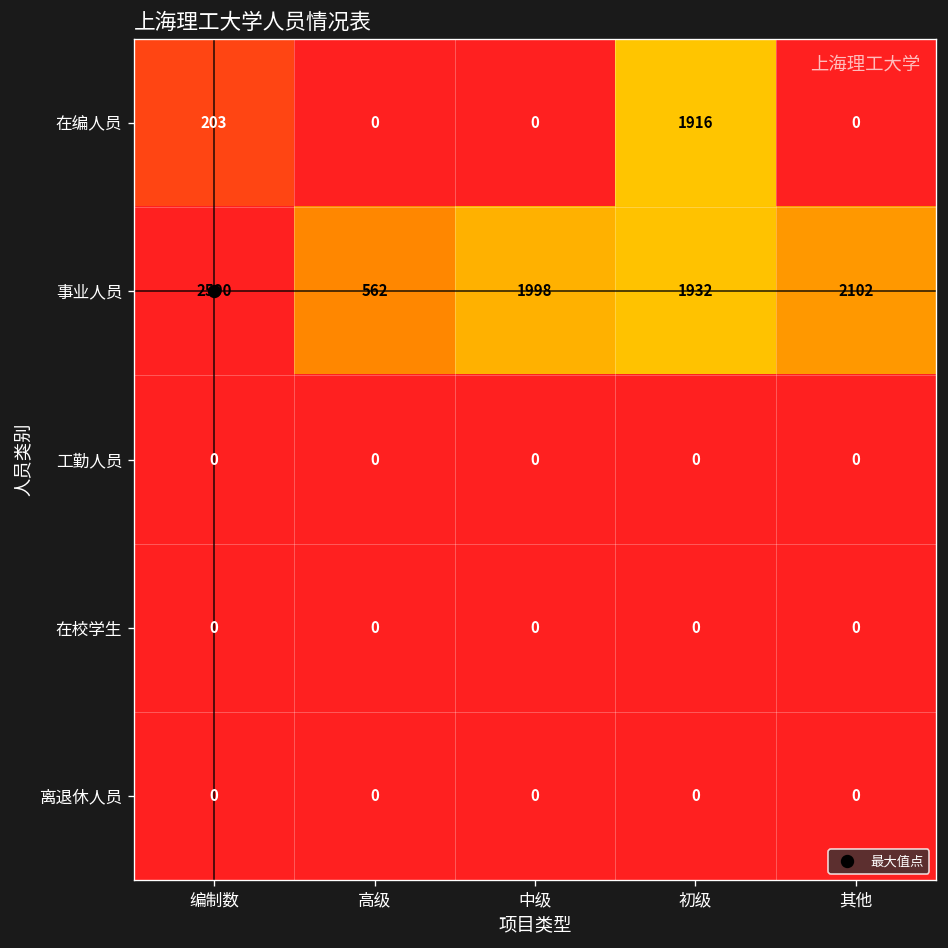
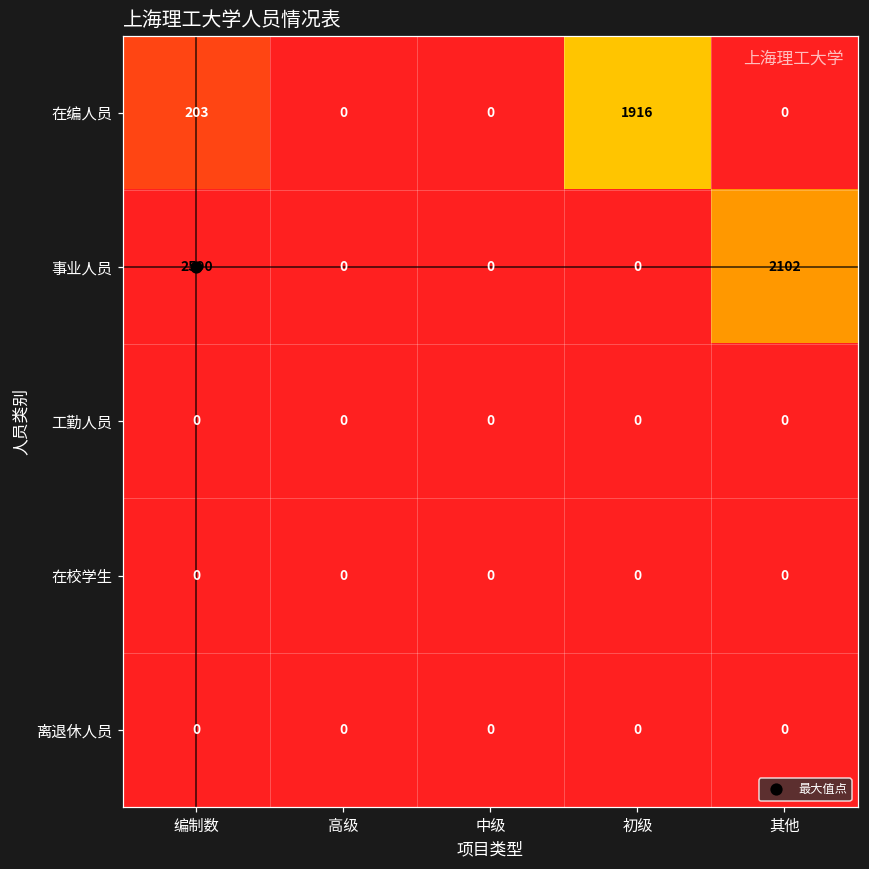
事业人员, 高级: 562 -> 0
事业人员, 中级: 1998 -> 0
事业人员, 初级: 1932 -> 0
